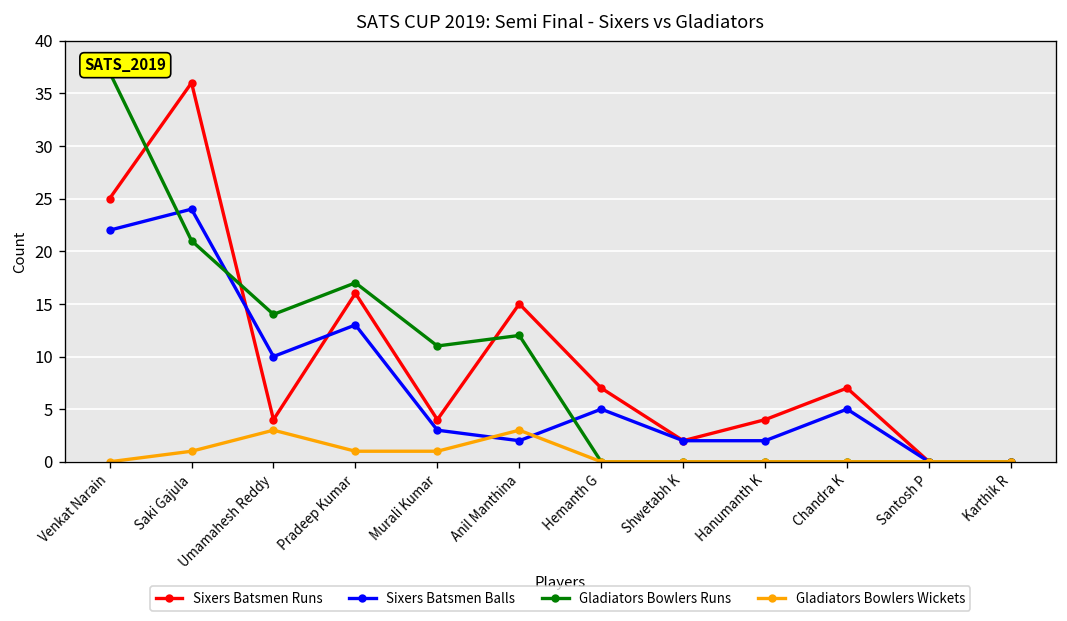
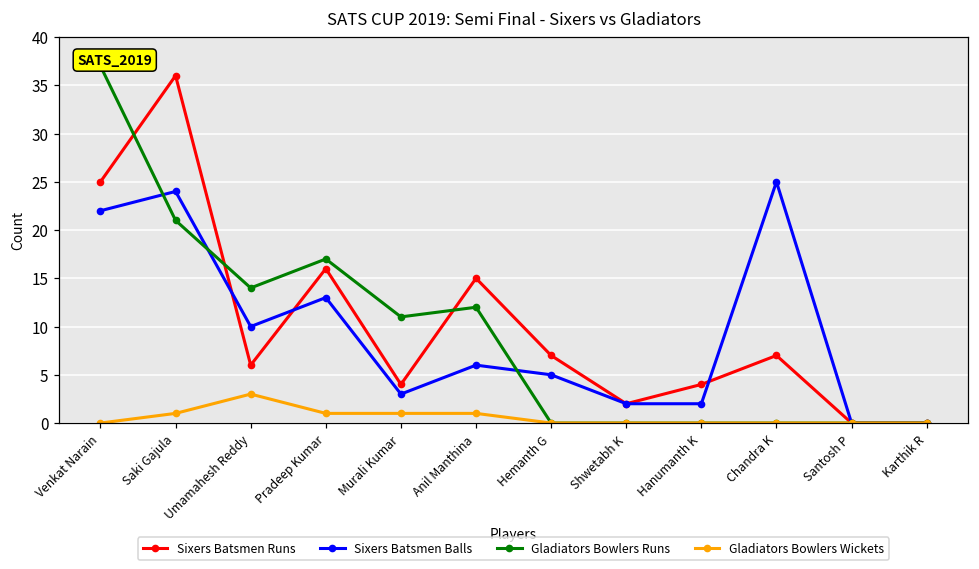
Sixers Batsmen Runs, Umamahesh Reddy: 4 -> 6
Sixers Batsmen Balls, Anil Manthina: 2 -> 6
Gladiators Bowlers Wickets, Anil Manthina: 3 -> 1
Sixers Batsmen Balls, Chandra K: 5 -> 25
